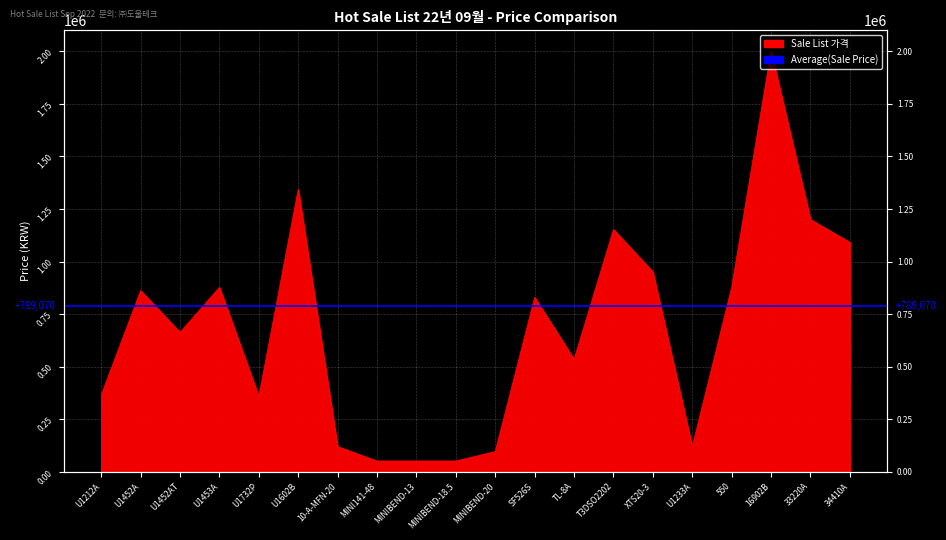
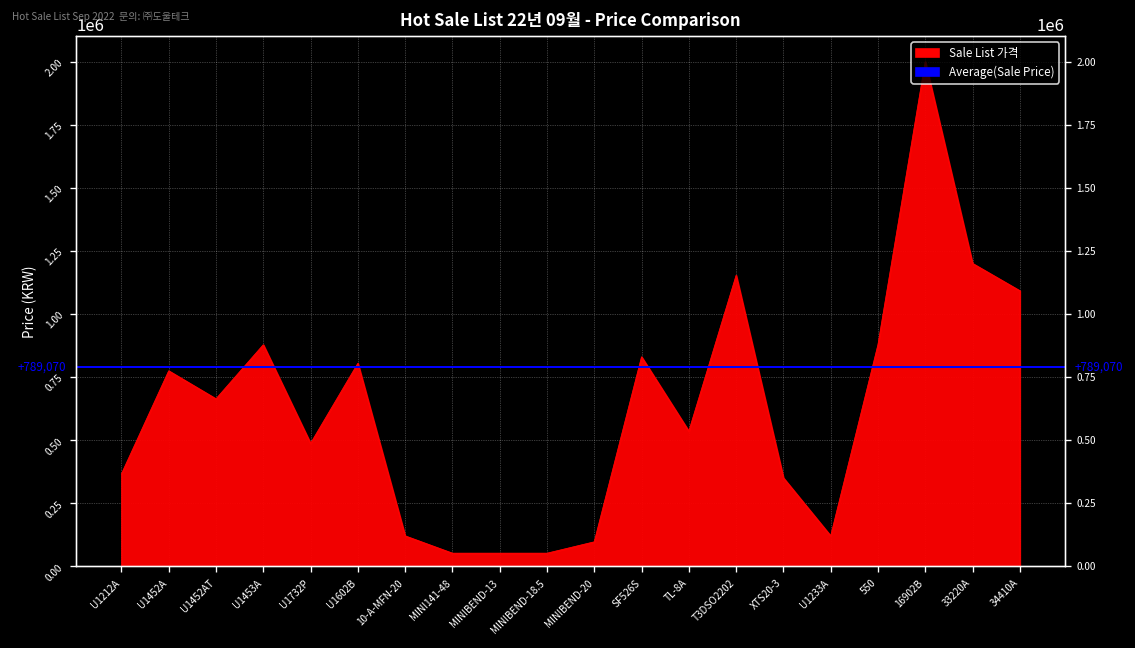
U1452A: 860000 -> 770000
U1732P: 360000 -> 490000
U1602B: 1340000 -> 800000
XTS20-3: 950000 -> 350000
